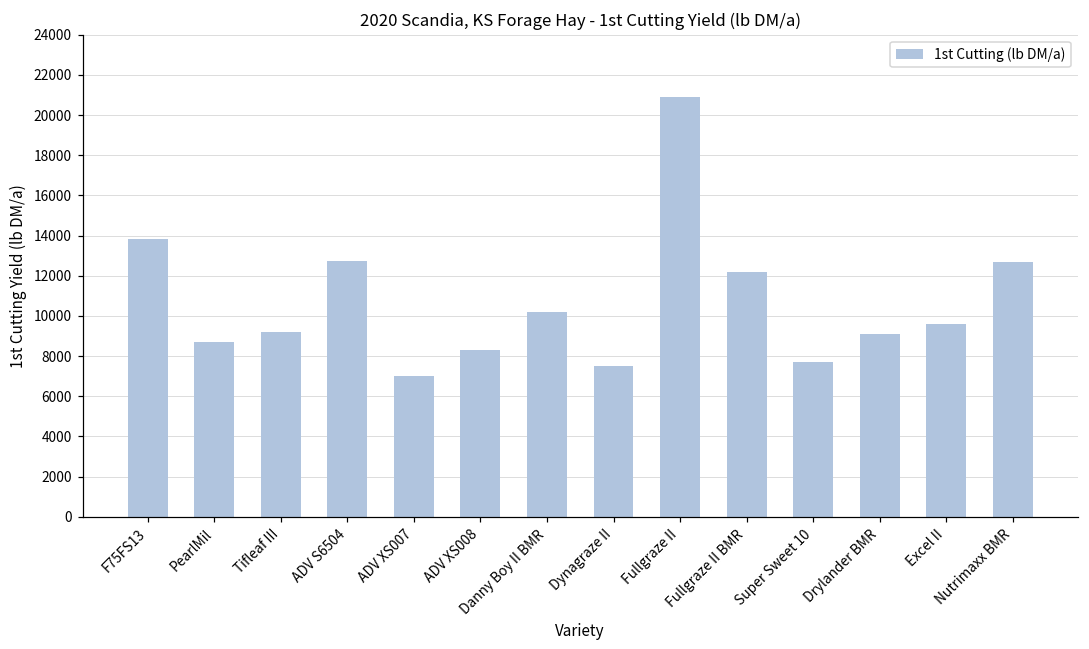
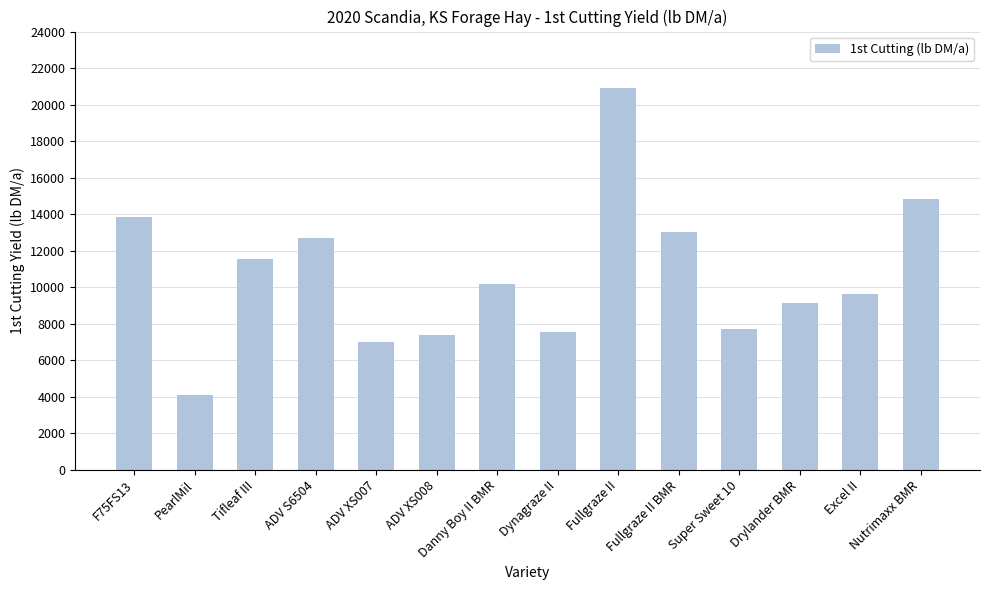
PearlMil: 8700 -> 4100
Tifleaf III: 9200 -> 11600
ADV XS008: 8300 -> 7400
Fullgraze II BMR: 12200 -> 13000
Nutrimaxx BMR: 12700 -> 14800
